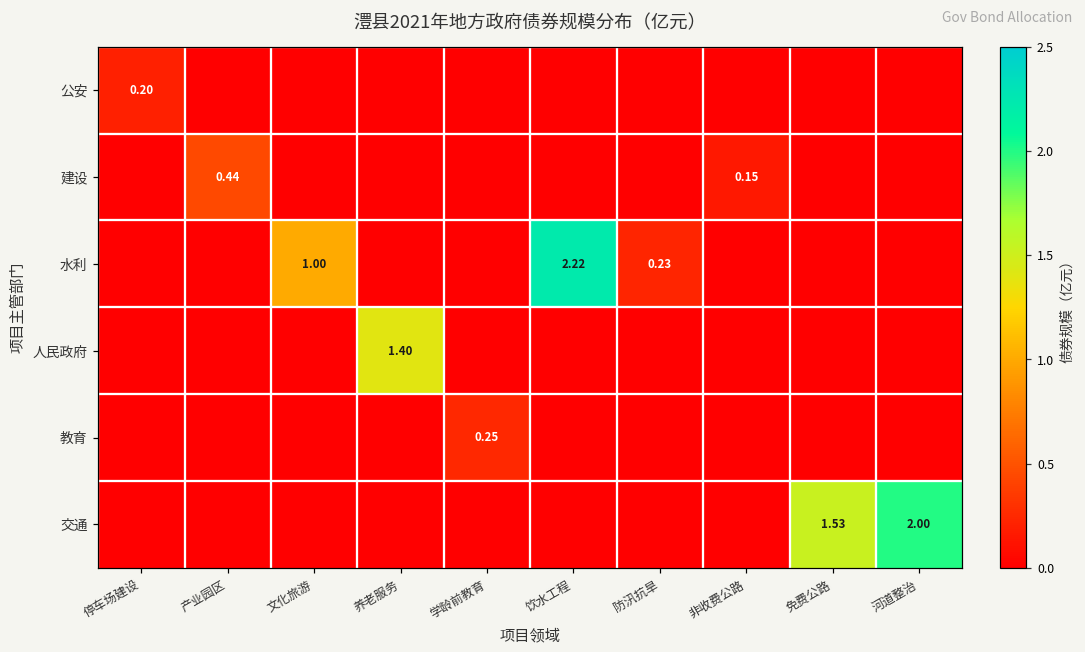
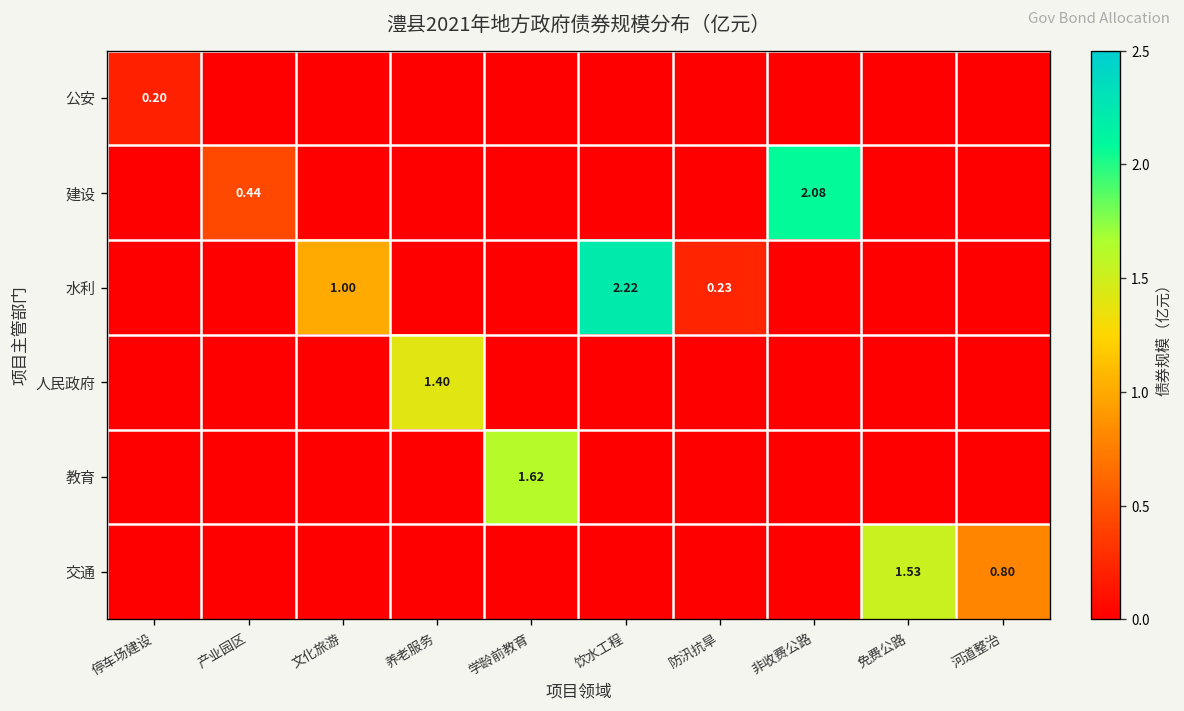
建设, 非收费公路: 0.15 -> 2.08
教育, 学龄前教育: 0.25 -> 1.62
交通, 河道整治: 2.00 -> 0.80
